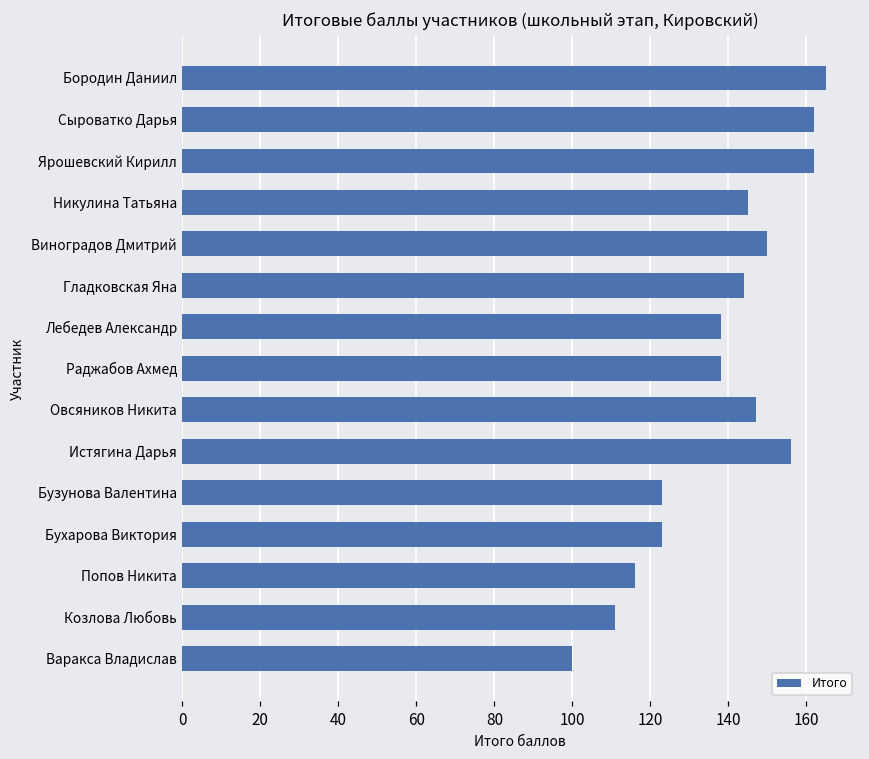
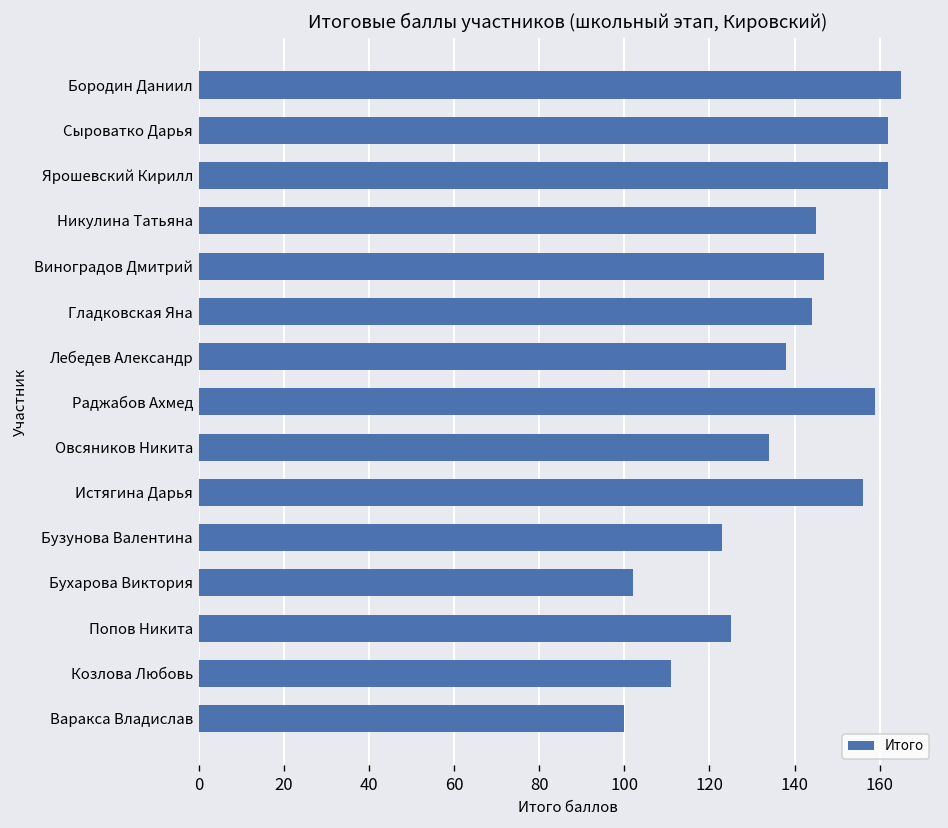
Виноградов Дмитрий: 150 -> 147
Раджабов Ахмед: 138 -> 159
Овсяников Никита: 147 -> 134
Бухарова Виктория: 123 -> 102
Попов Никита: 116 -> 125
